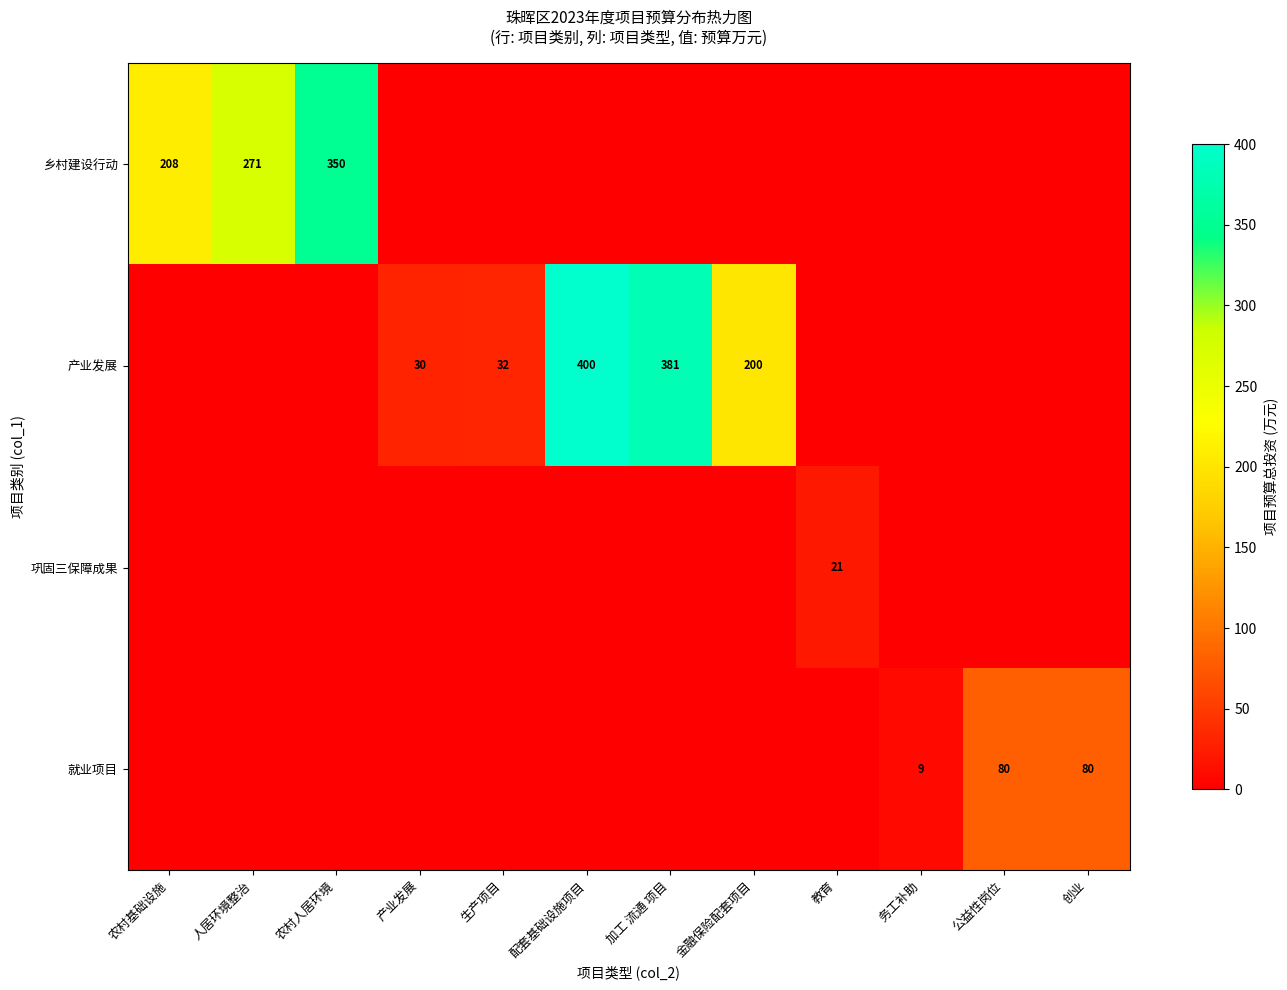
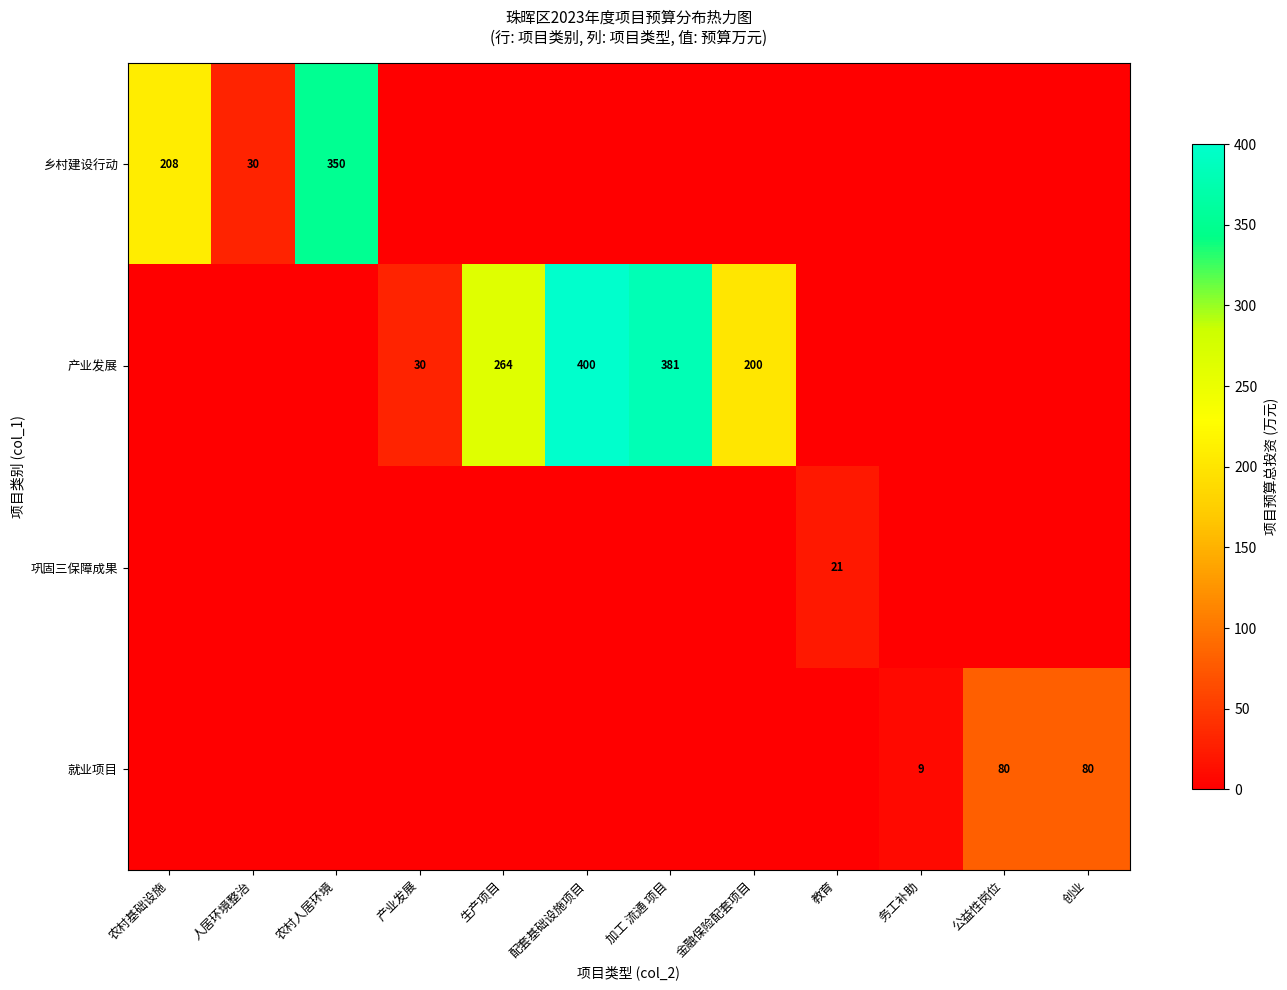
乡村建设行动, 人居环境整治: 271 -> 30
产业发展, 生产项目: 32 -> 264
